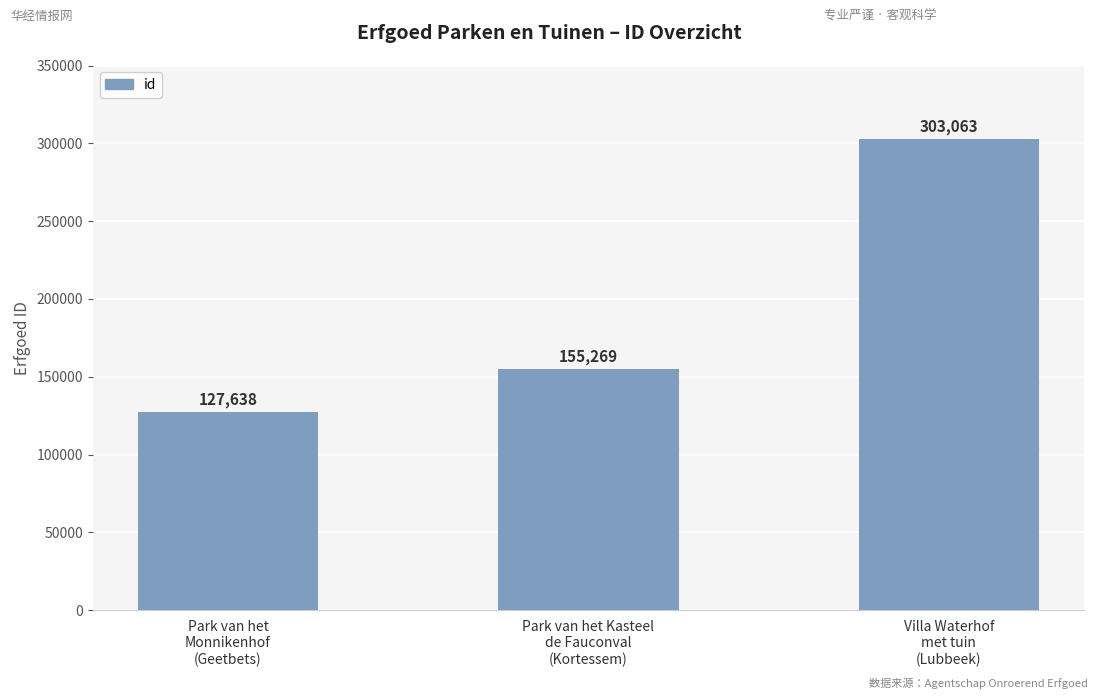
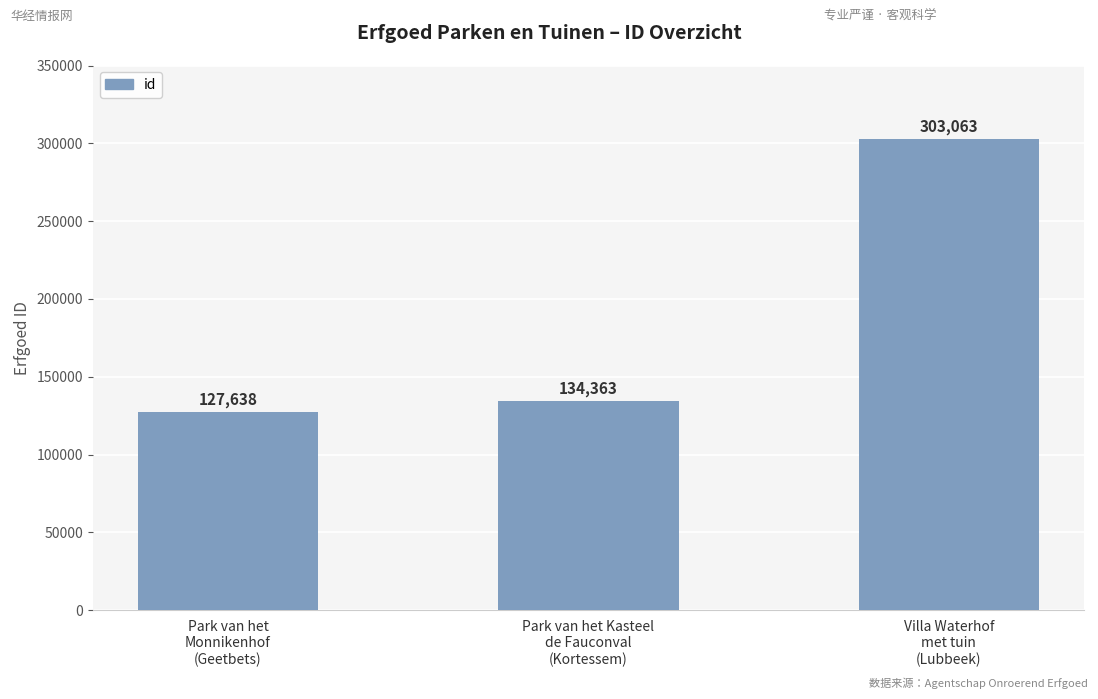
Park van het Kasteel de Fauconval (Kortessem): 155,269 -> 134,363
